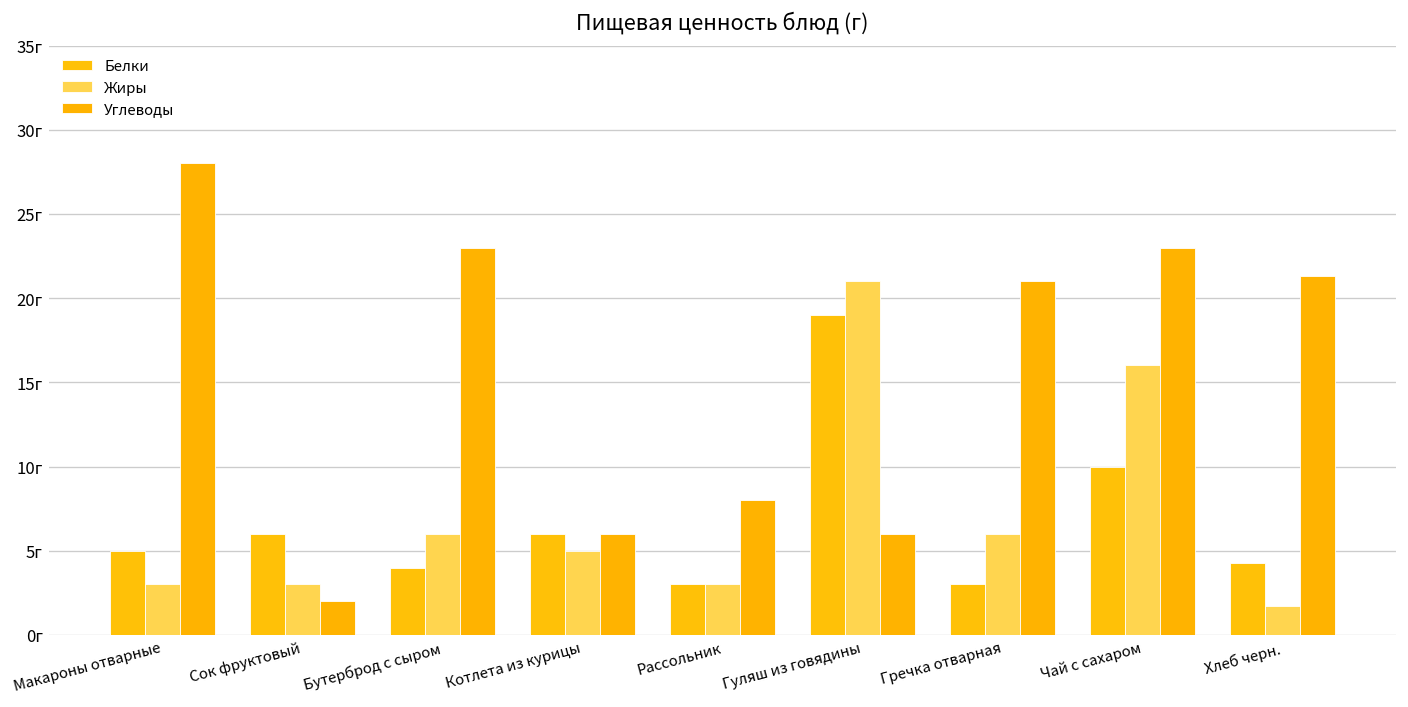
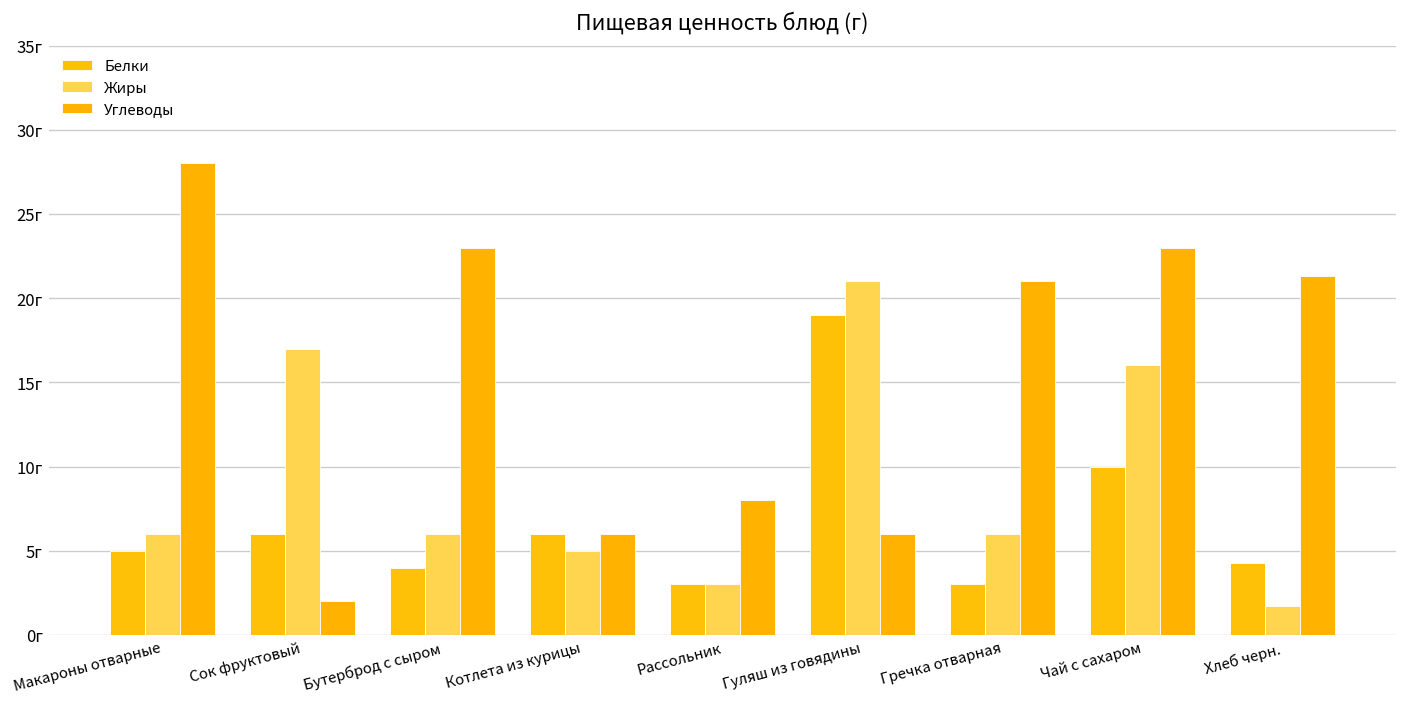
Жиры, Макароны отварные: 3г -> 6г
Жиры, Сок фруктовый: 3г -> 17г
